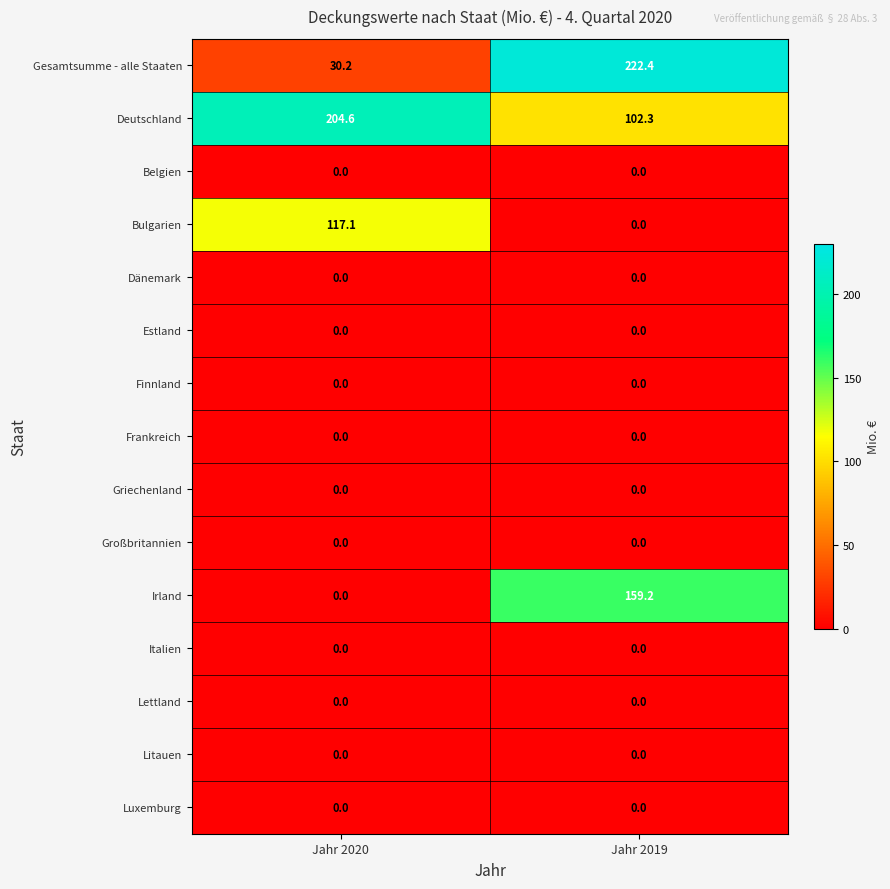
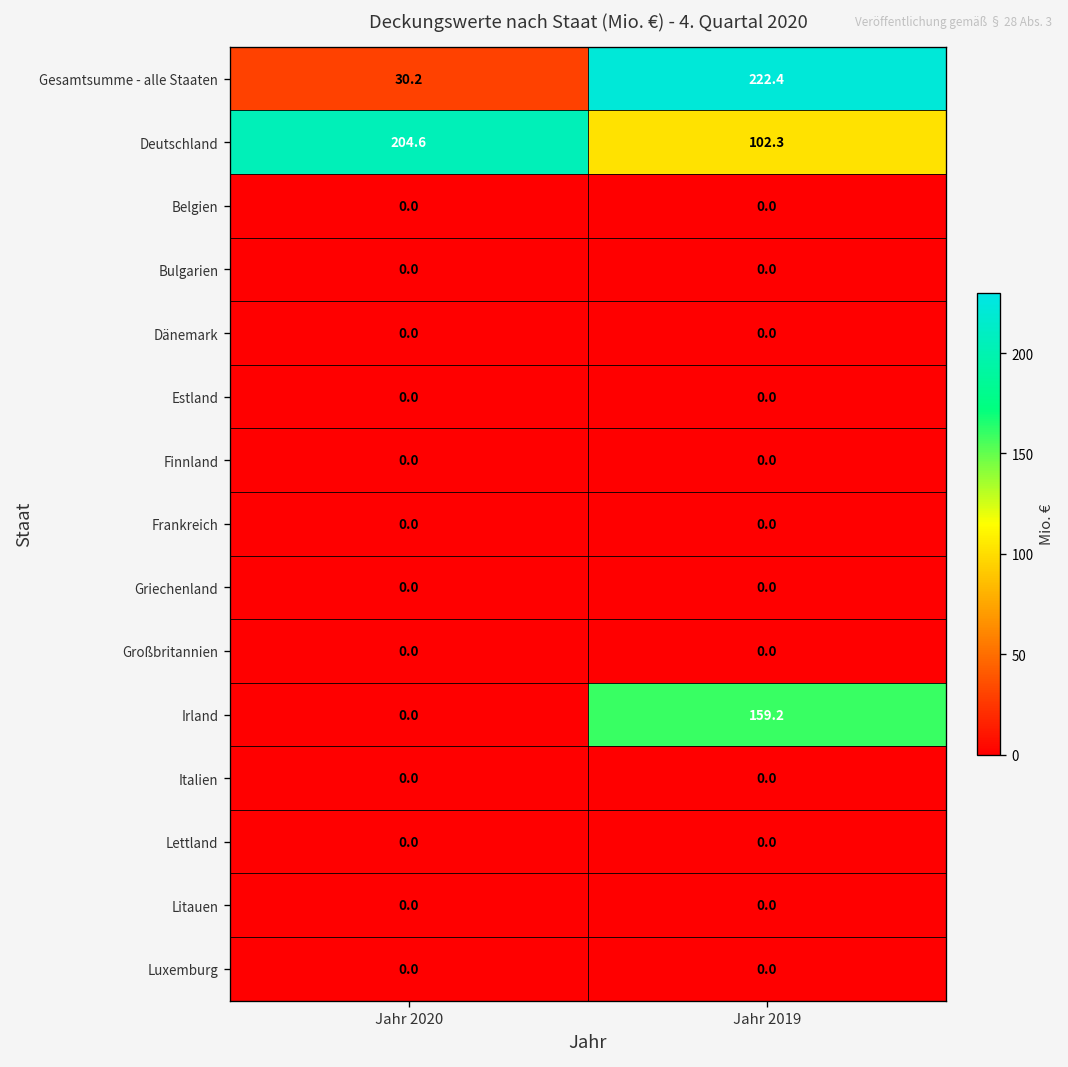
Bulgarien, Jahr 2020: 117.1 -> 0.0
